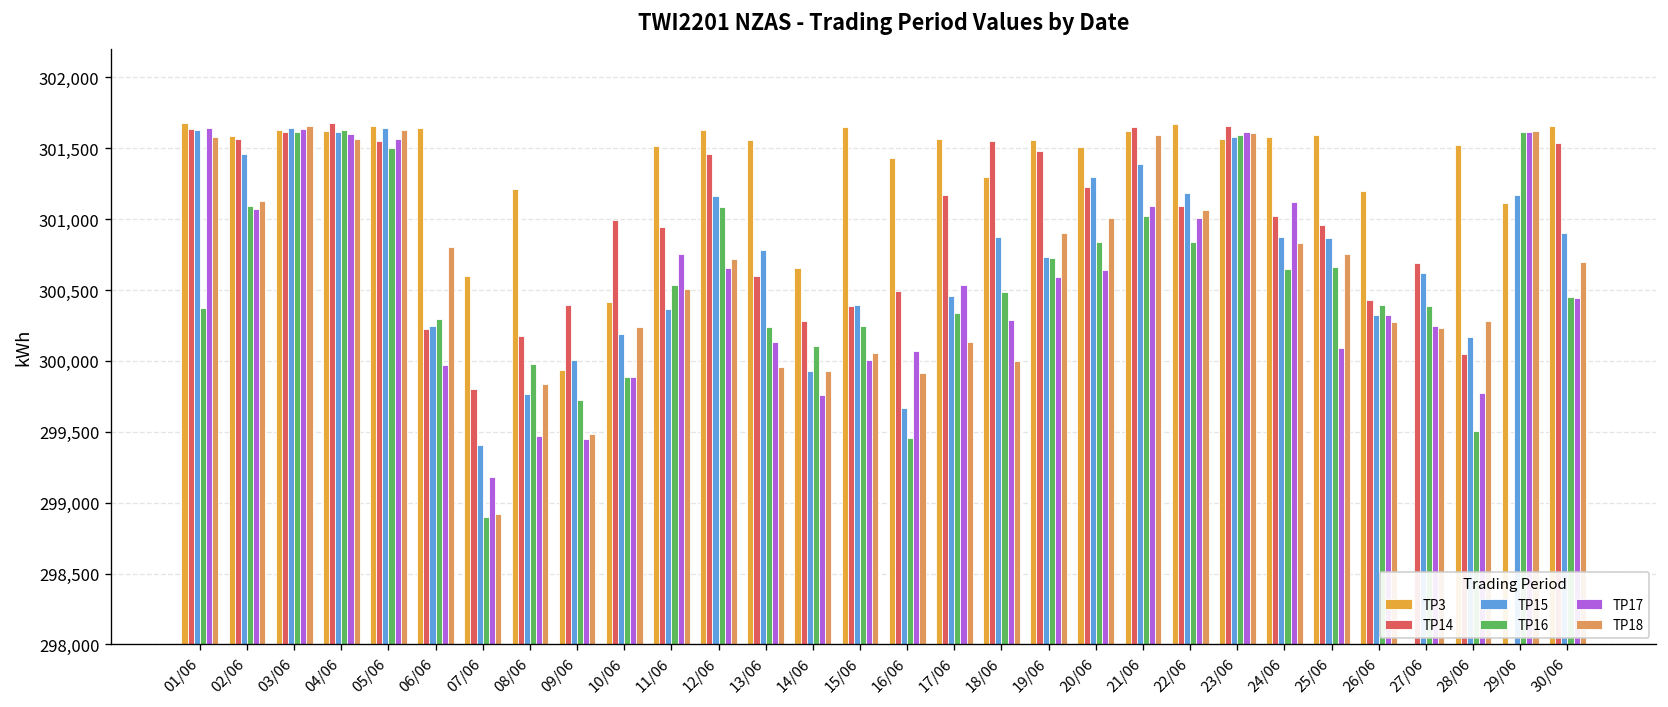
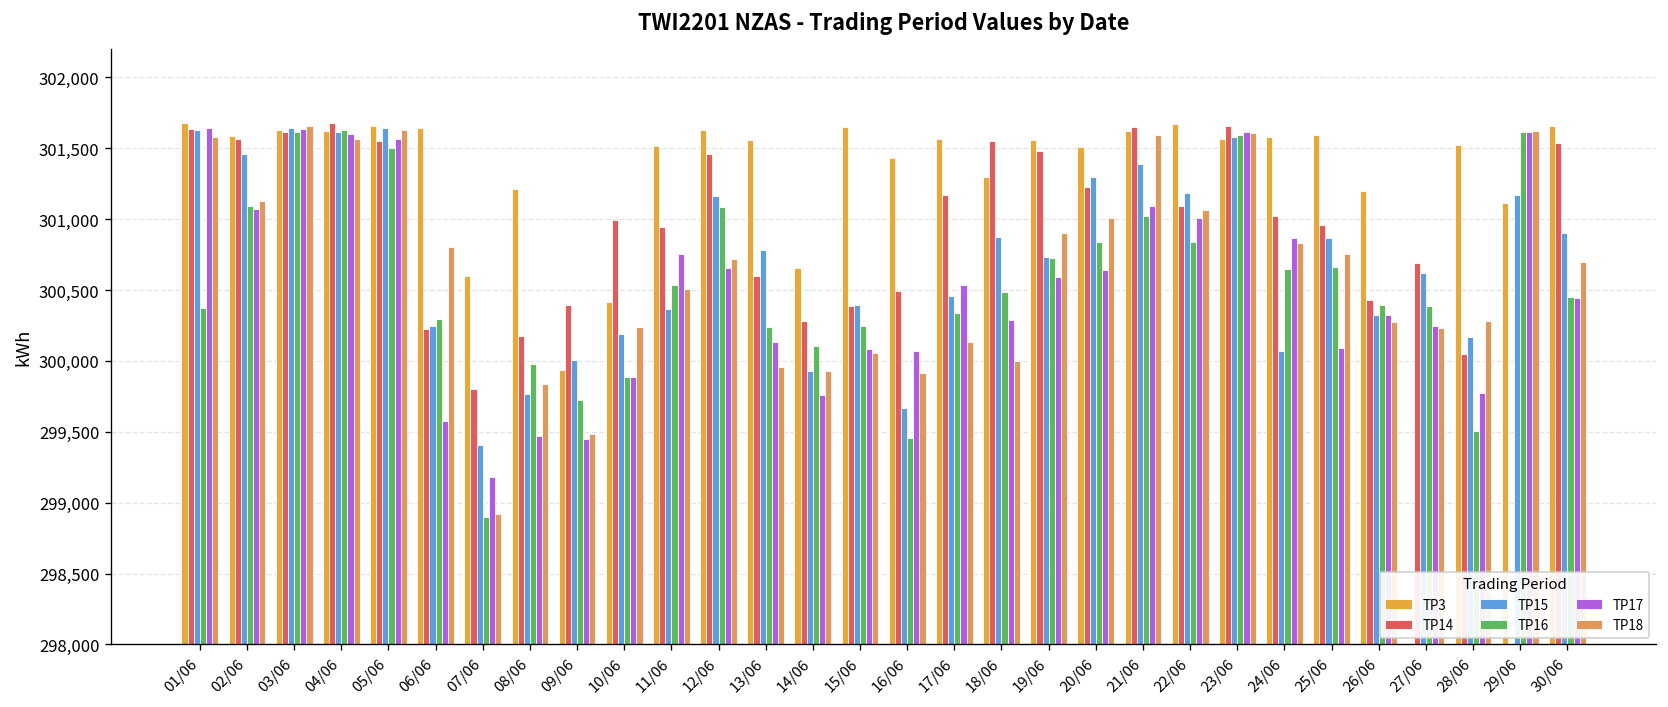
TP17, 06/06: 299,970 -> 299,580
TP17, 15/06: 300,000 -> 300,080
TP15, 24/06: 300,870 -> 300,070
TP17, 24/06: 301,120 -> 300,870
